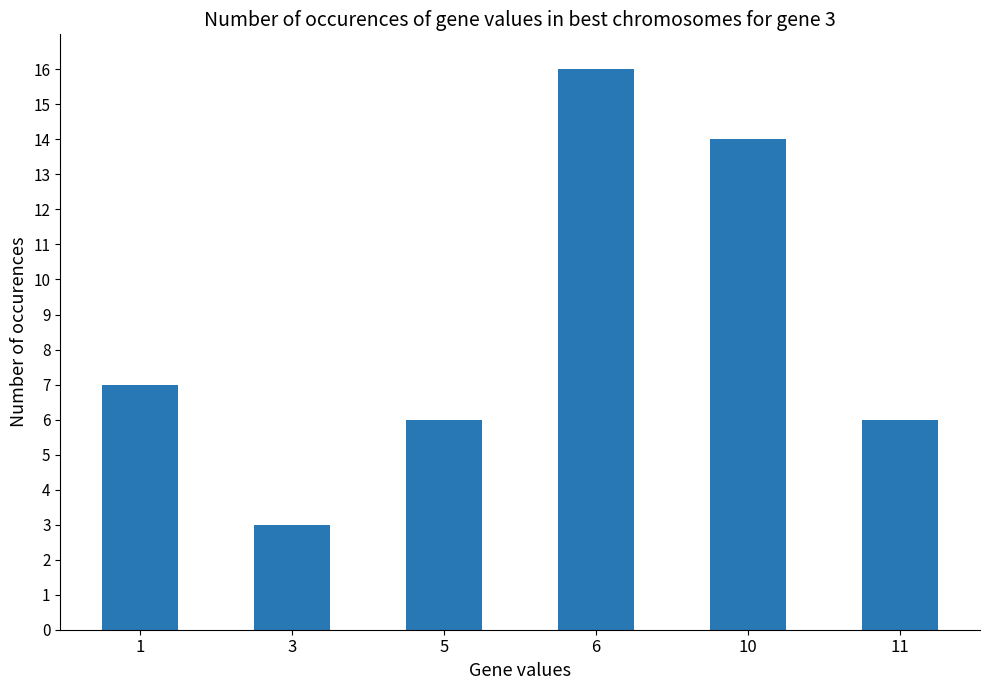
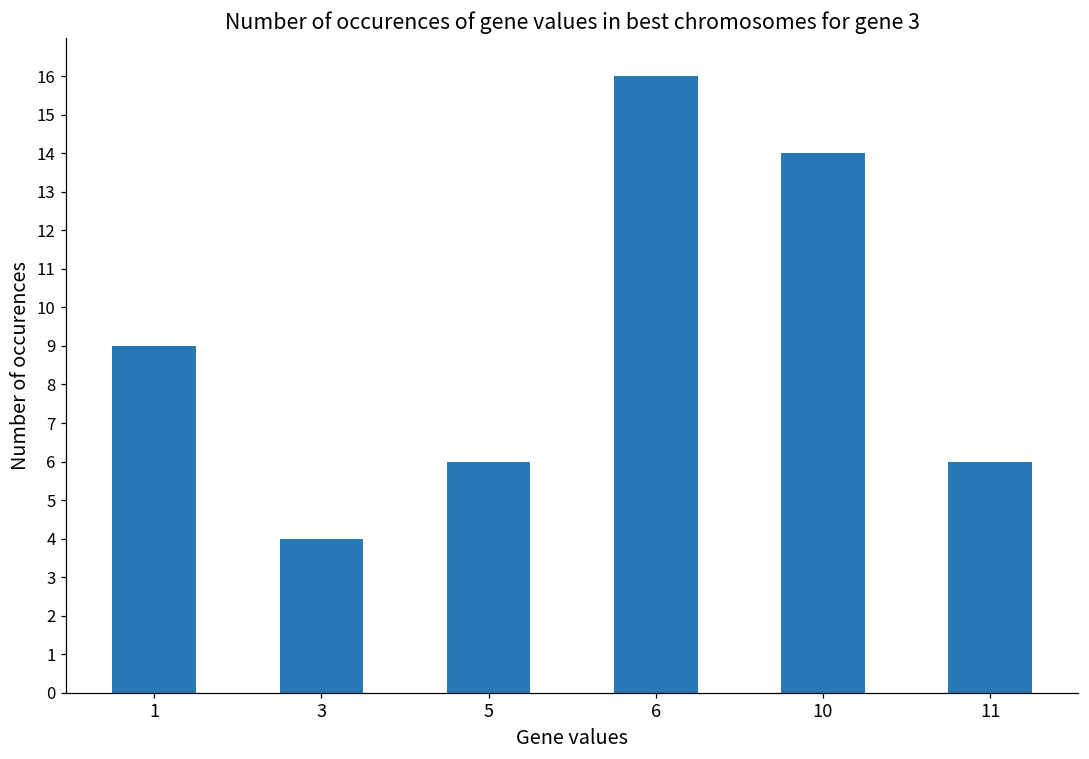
1: 7 -> 9
3: 3 -> 4
